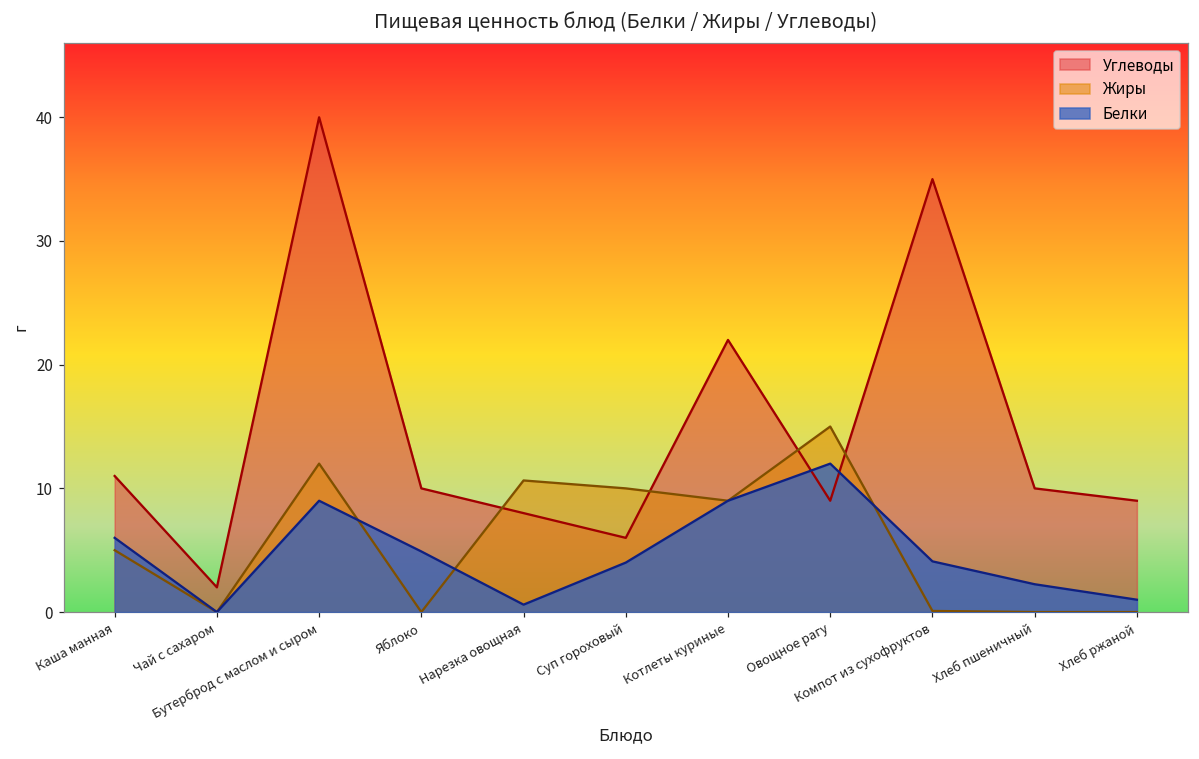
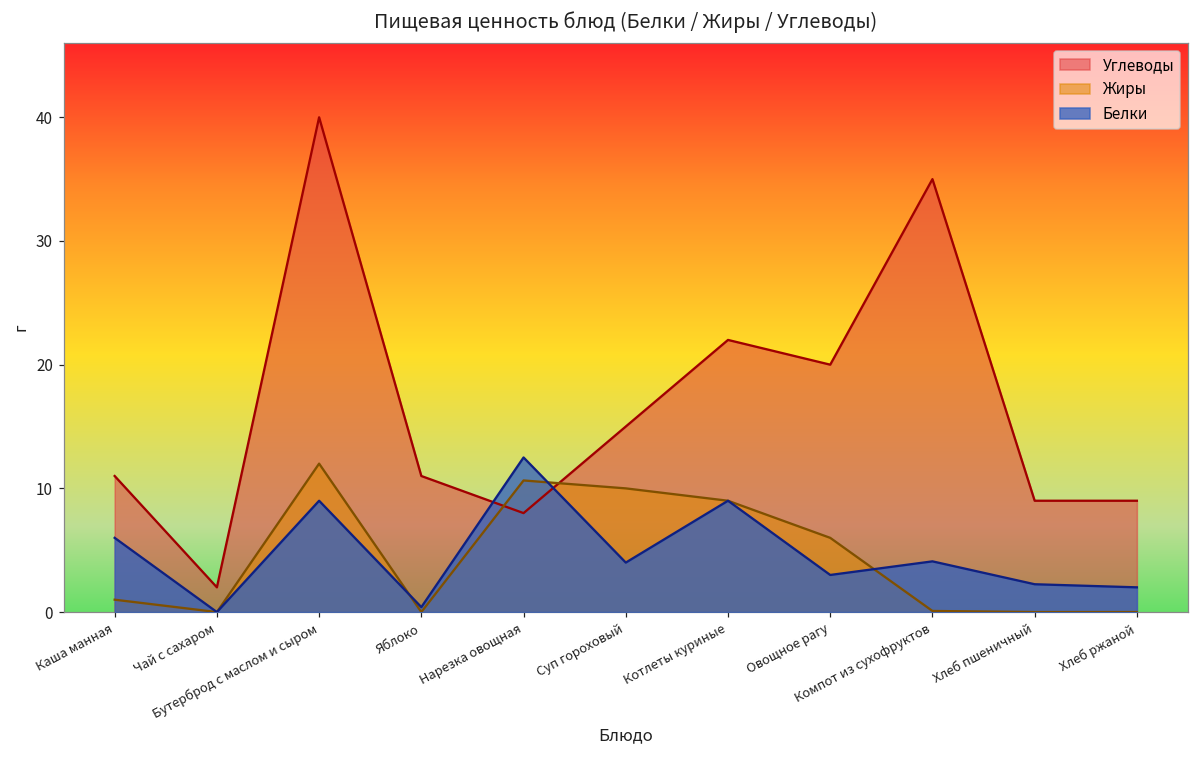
Жиры, Каша манная: 5 -> 1
Углеводы, Яблоко: 10 -> 11
Белки, Яблоко: 4.9 -> 0.4
Белки, Нарезка овощная: 0.6 -> 12.5
Углеводы, Суп гороховый: 6 -> 15
Углеводы, Овощное рагу: 9 -> 20
Жиры, Овощное рагу: 15 -> 6
Белки, Овощное рагу: 12 -> 3
Углеводы, Хлеб пшеничный: 10 -> 9
Белки, Хлеб ржаной: 1 -> 2
